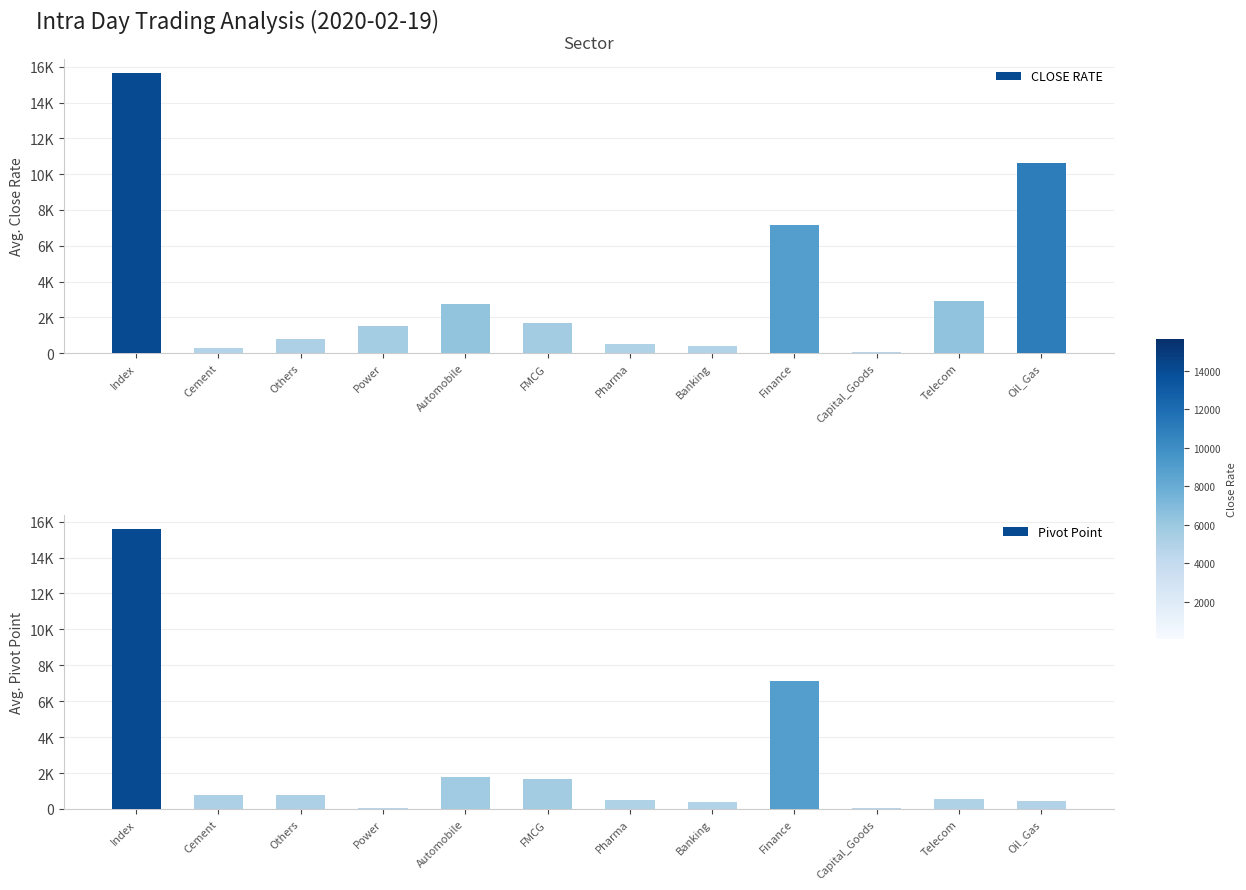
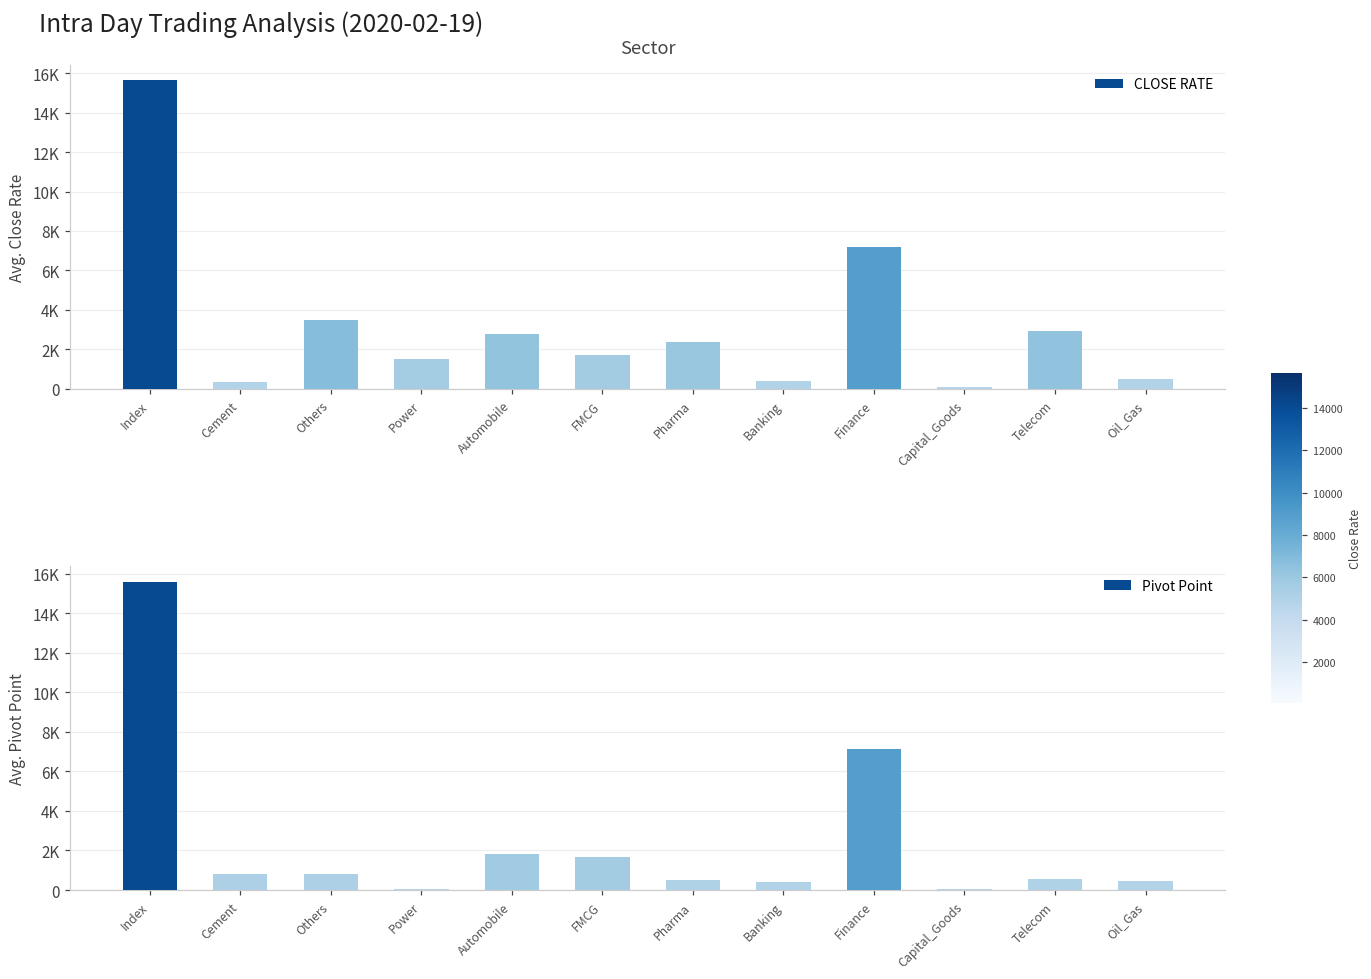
Sector, Others: 800 -> 3500
Sector, Pharma: 500 -> 2400
Sector, Oil_Gas: 10600 -> 500
